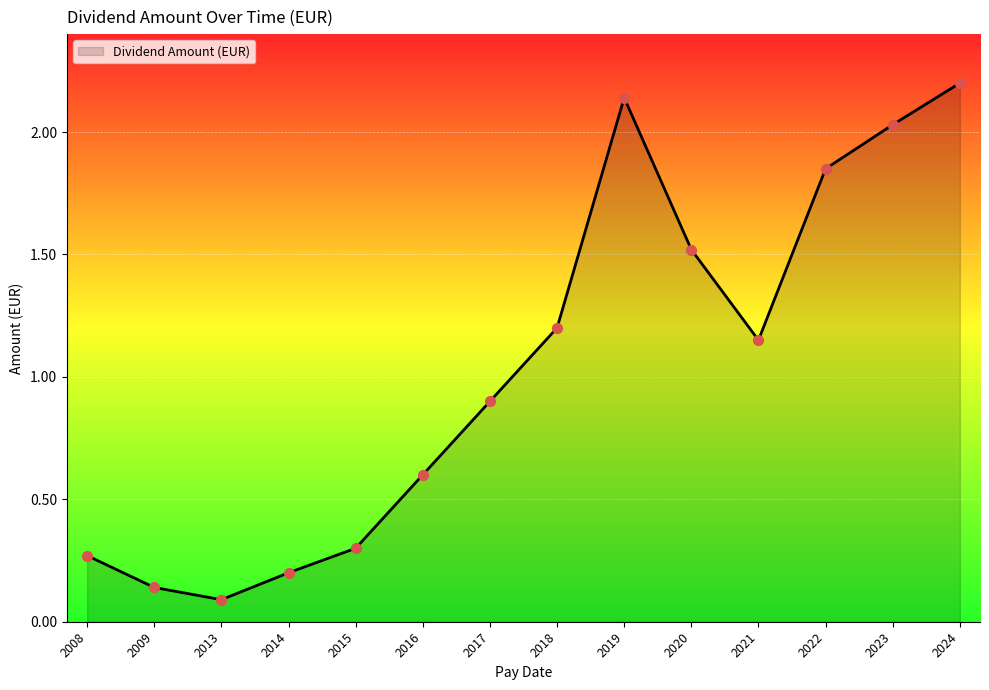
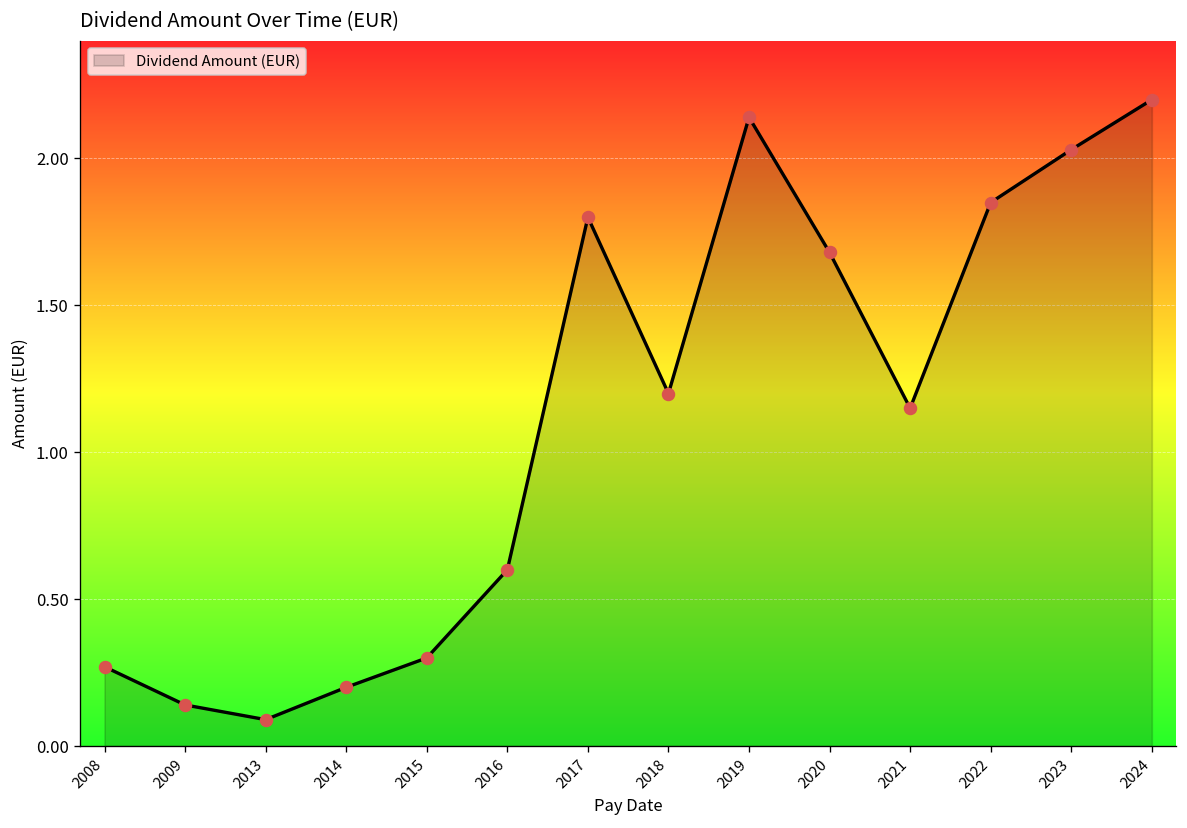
2017: 0.9 -> 1.8
2020: 1.52 -> 1.68
